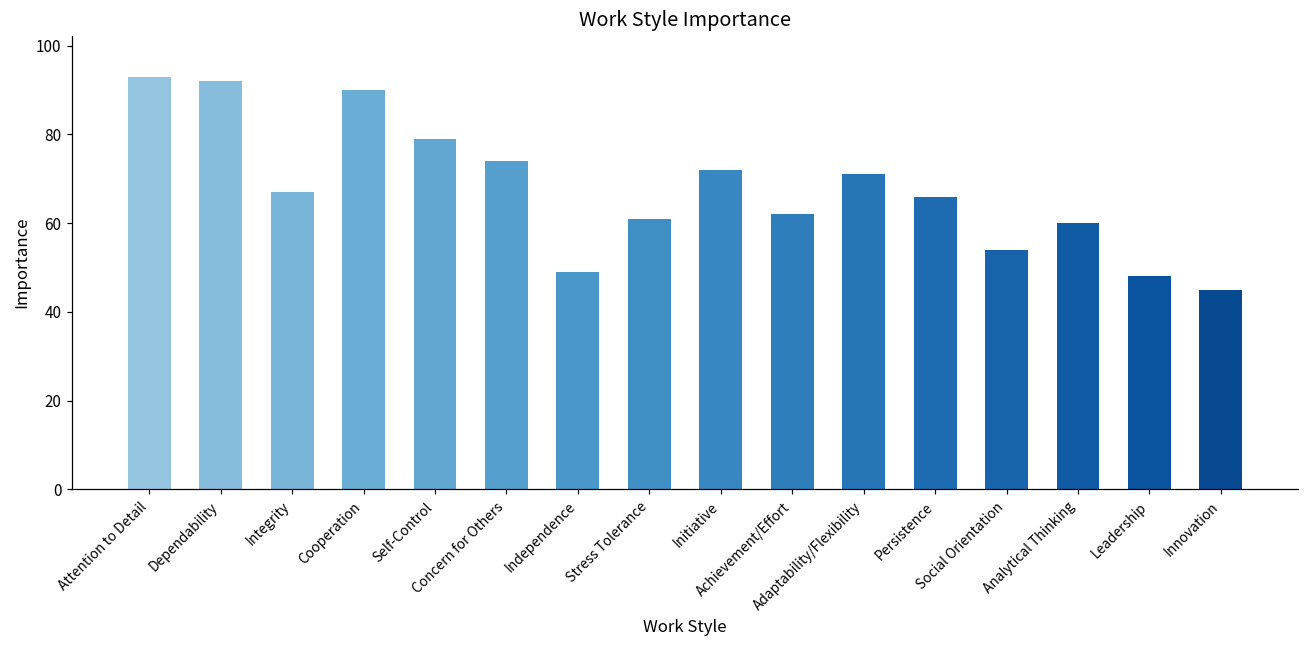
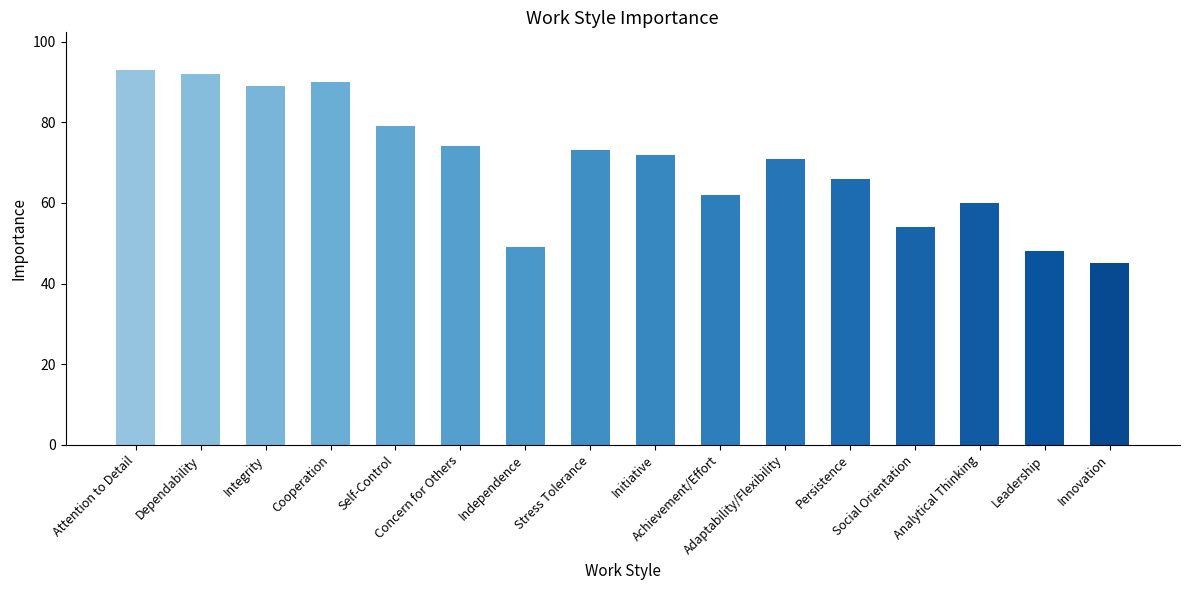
Integrity: 67 -> 89
Stress Tolerance: 61 -> 73
